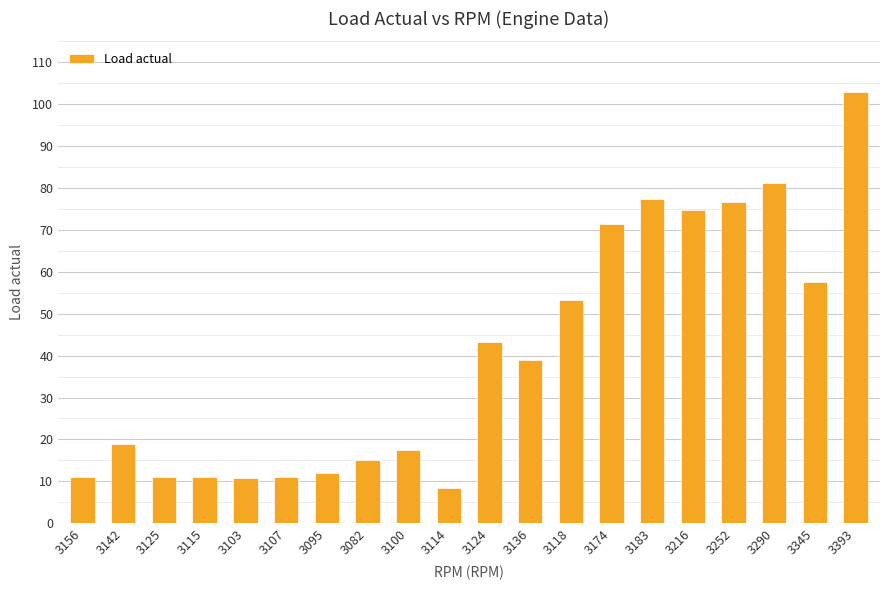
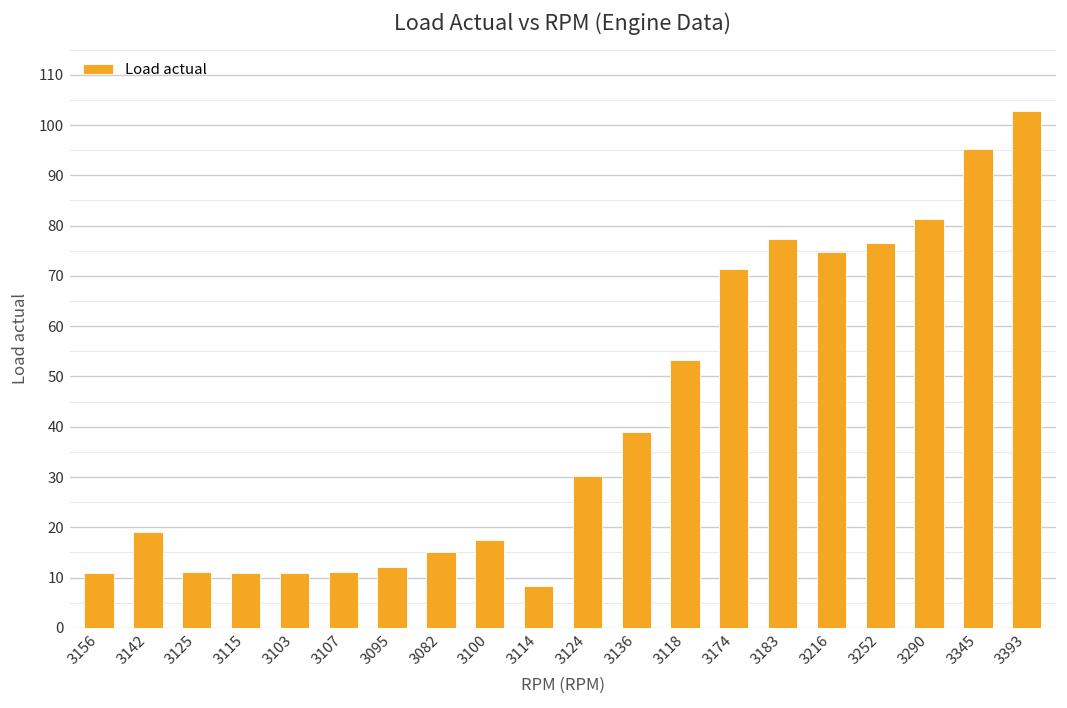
3124: 43 -> 30
3345: 58 -> 95
